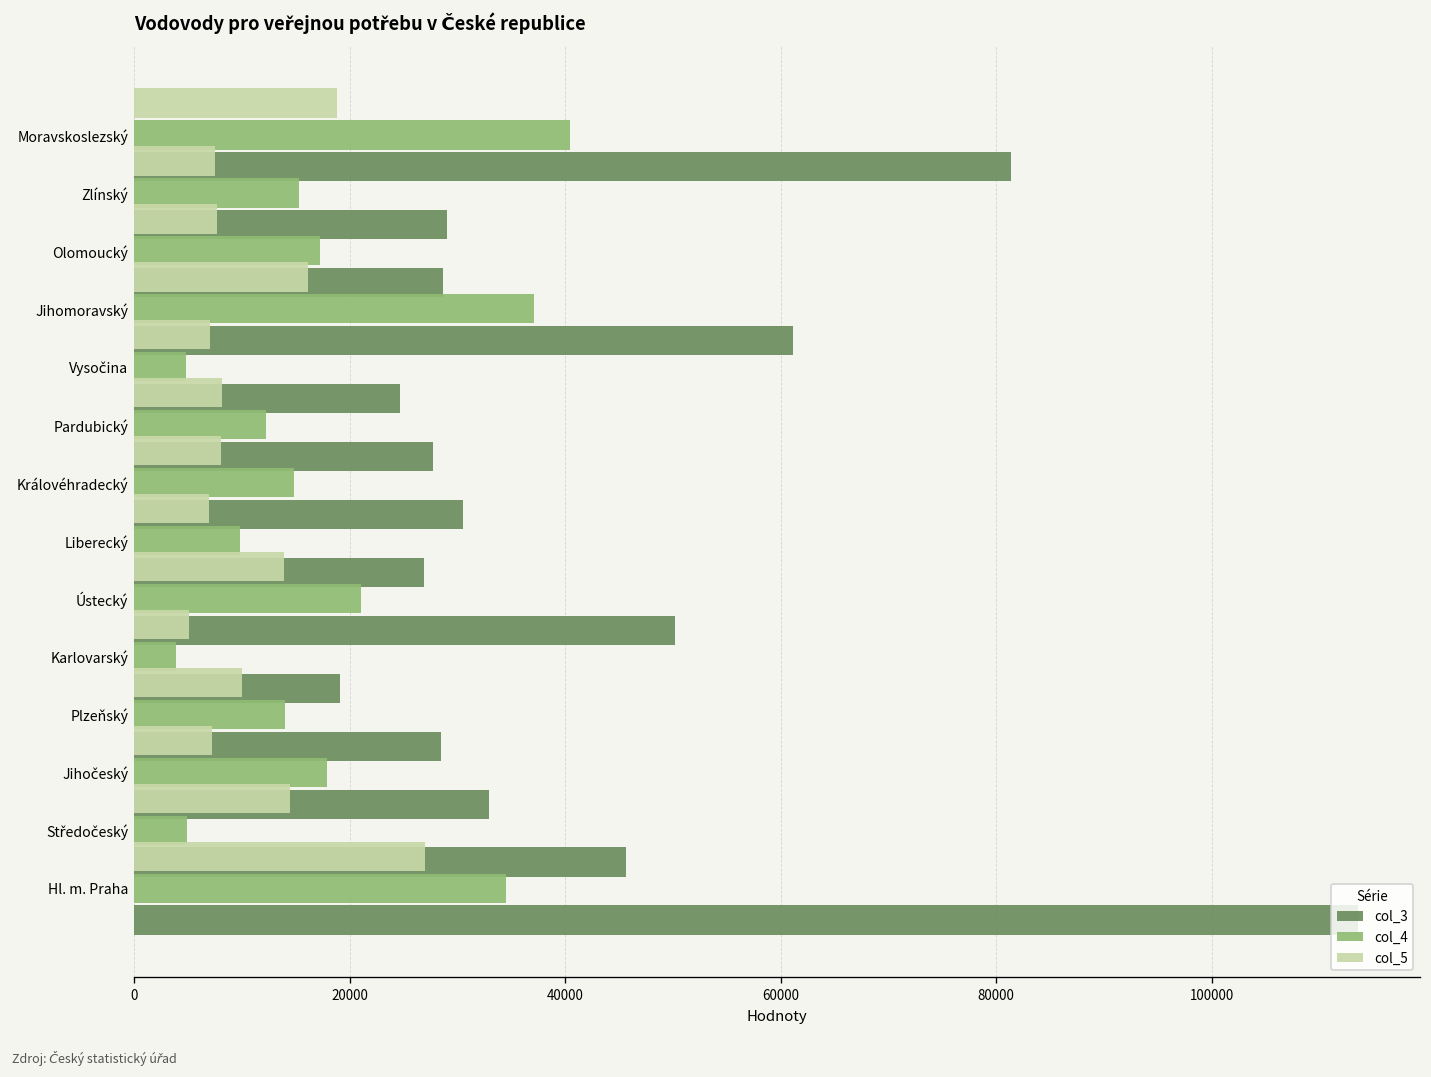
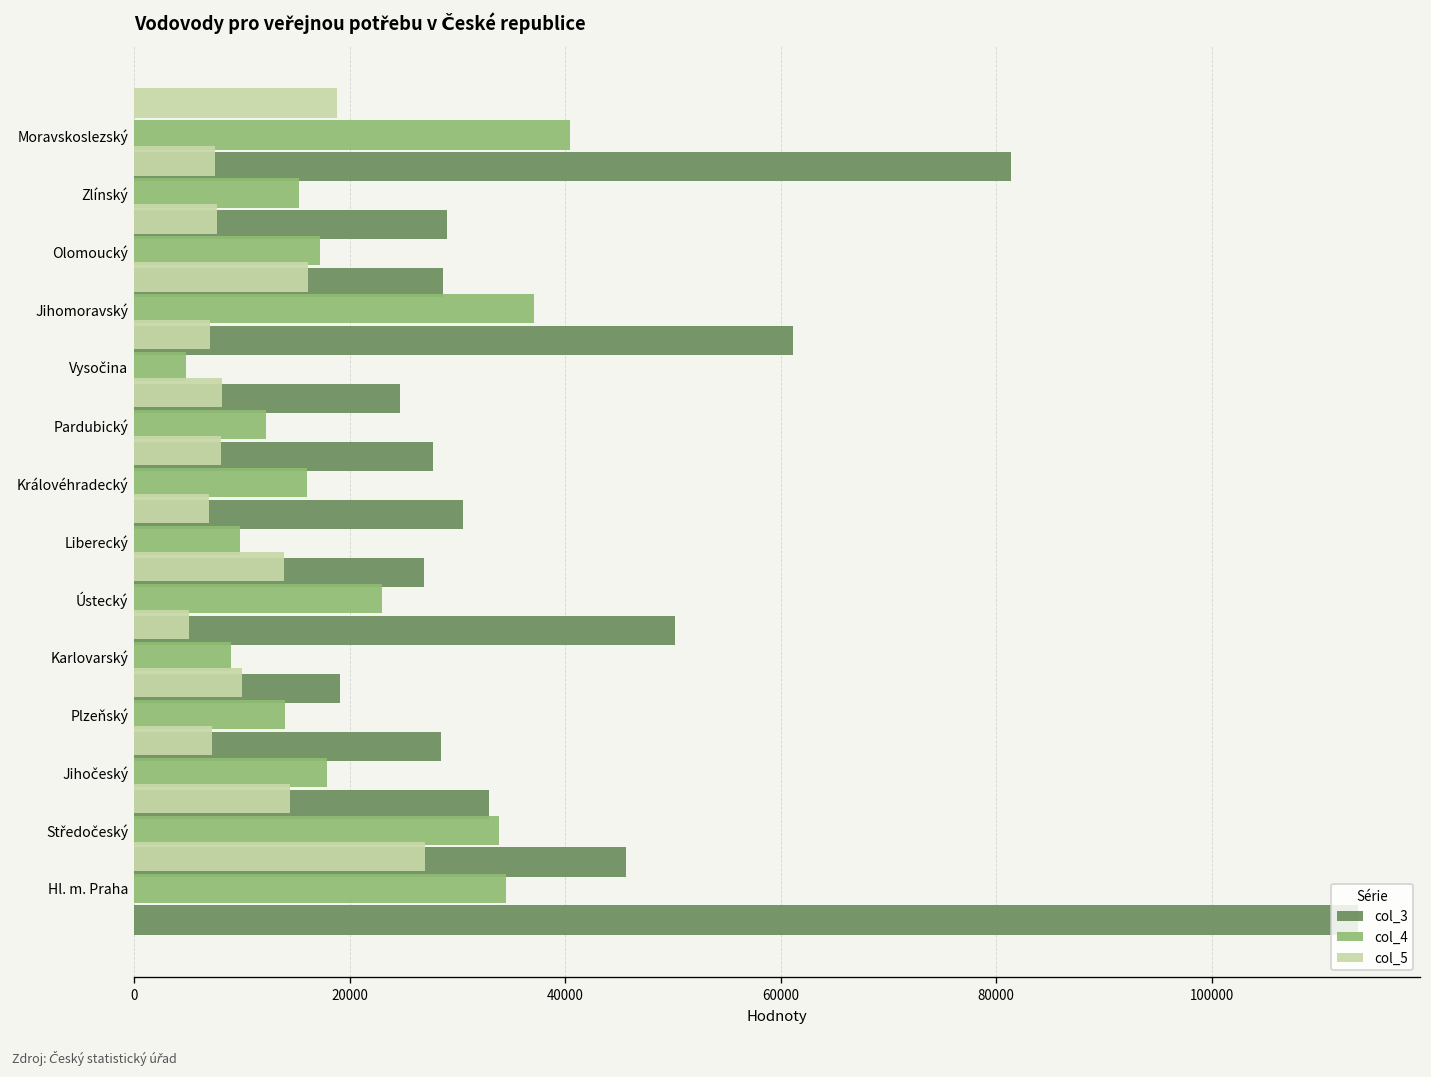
col_4, Královéhradecký: 15000 -> 16000
col_4, Ústecký: 21000 -> 23000
col_4, Karlovarský: 4000 -> 9000
col_4, Středočeský: 5000 -> 34000
